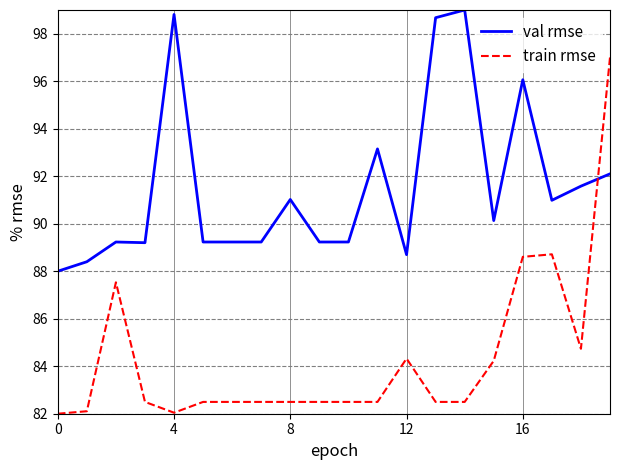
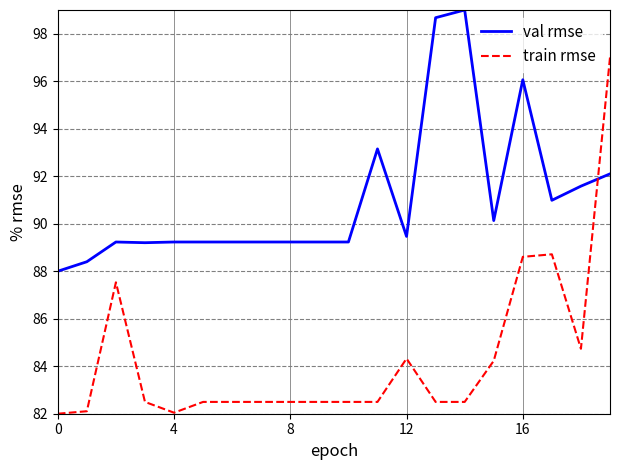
val rmse, 4: 98.8 -> 89.2
val rmse, 8: 91.0 -> 89.2
val rmse, 12: 88.7 -> 89.5
